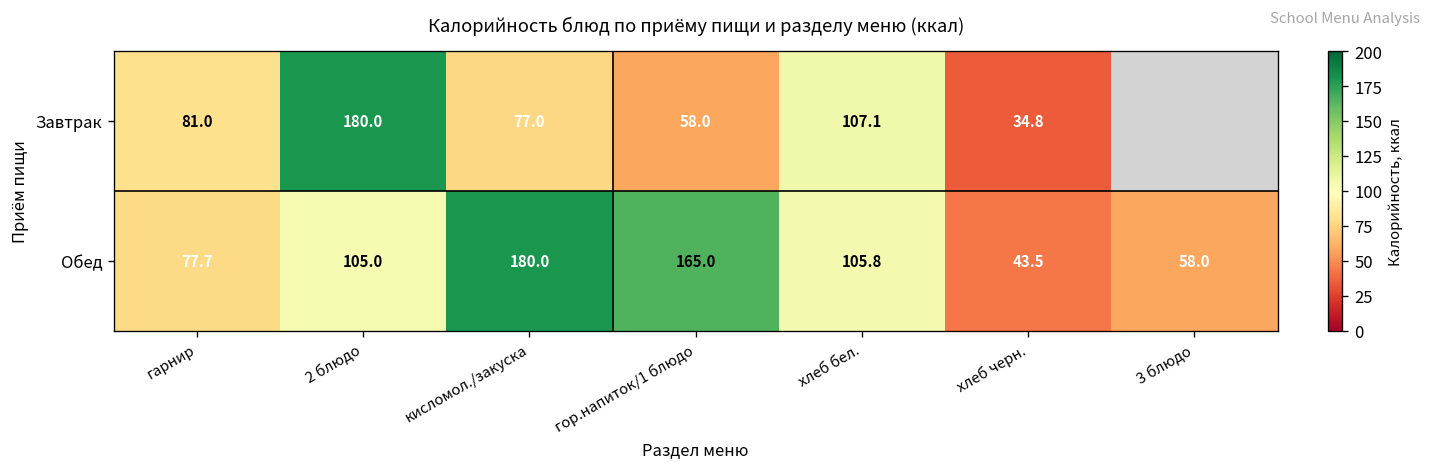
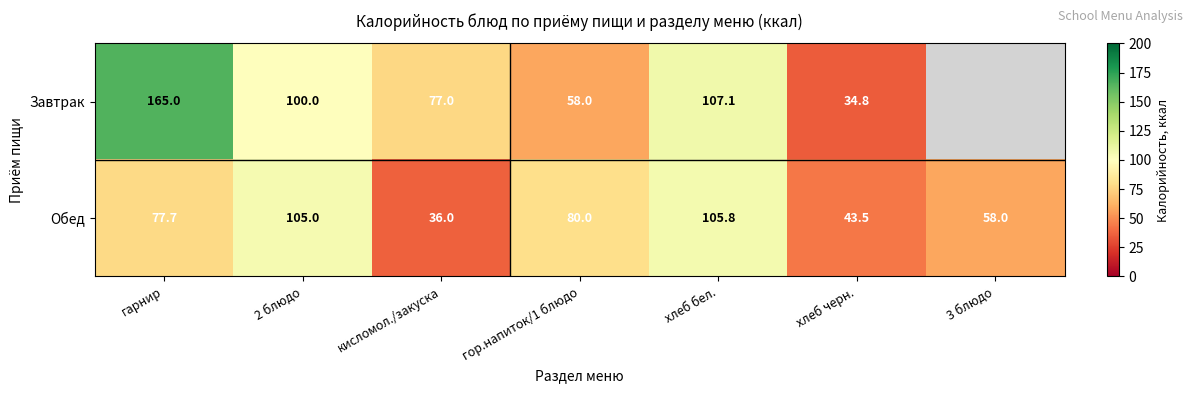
Завтрак, гарнир: 81.0 -> 165.0
Завтрак, 2 блюдо: 180.0 -> 100.0
Обед, кисломол./закуска: 180.0 -> 36.0
Обед, гор.напиток/1 блюдо: 165.0 -> 80.0
